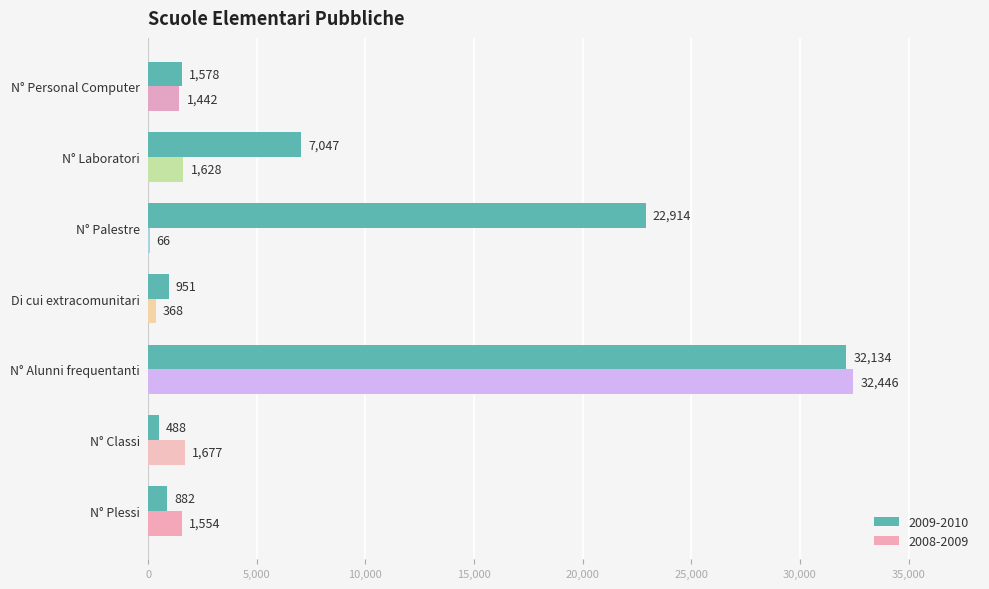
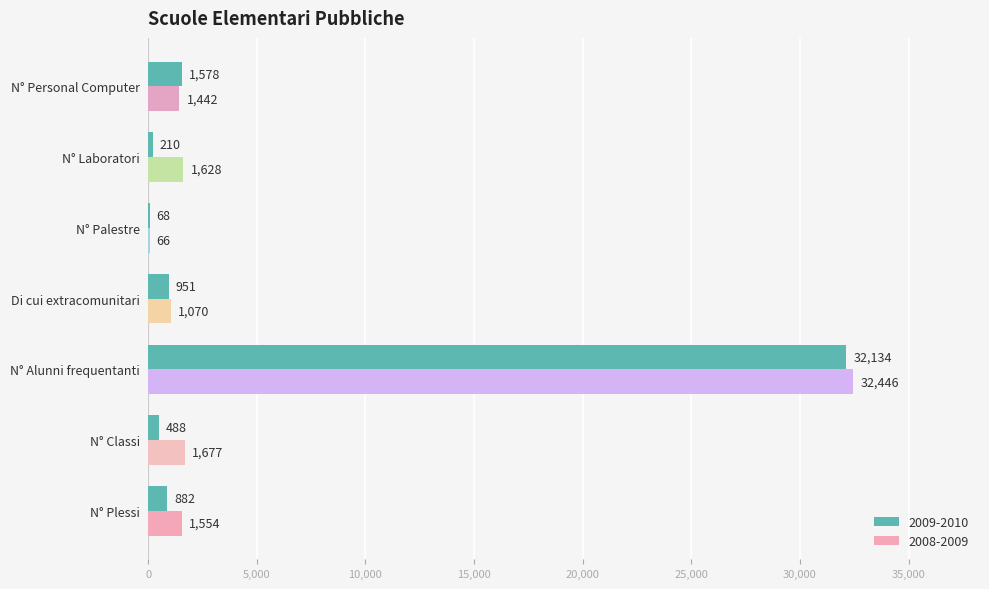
2009-2010, N° Laboratori: 7,047 -> 210
2009-2010, N° Palestre: 22,914 -> 68
2008-2009, Di cui extracomunitari: 368 -> 1,070
